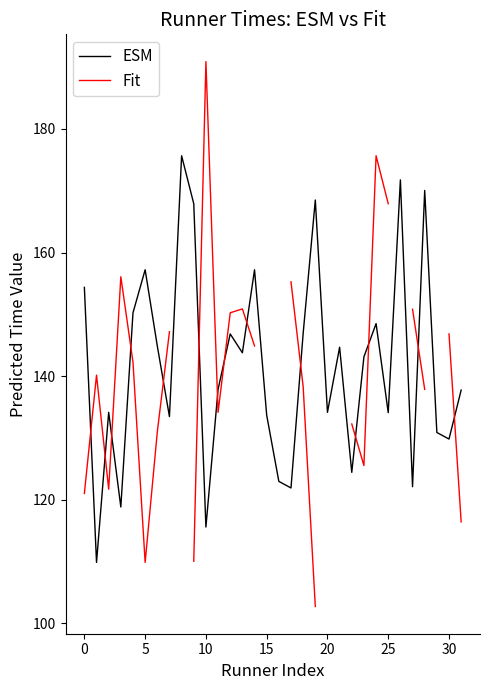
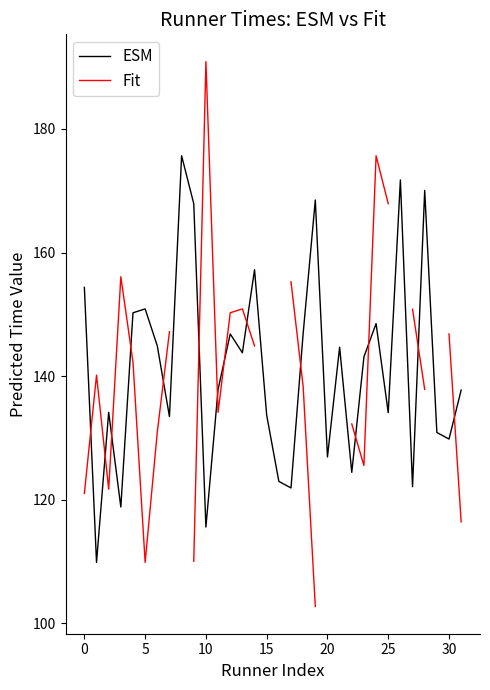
ESM, 5: 157 -> 151
ESM, 20: 134 -> 127
